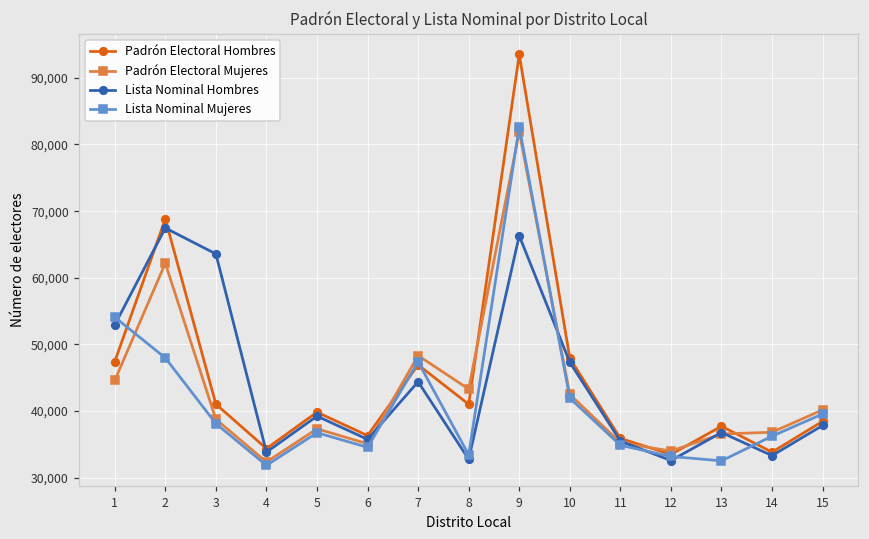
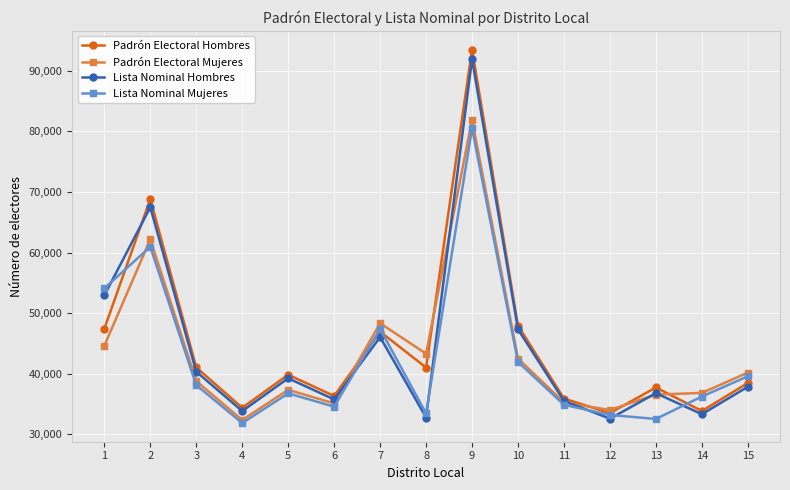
Lista Nominal Mujeres, 2: 48,000 -> 61,000
Lista Nominal Hombres, 3: 64,000 -> 40,000
Lista Nominal Hombres, 7: 44,000 -> 46,000
Lista Nominal Hombres, 9: 66,000 -> 92,000
Lista Nominal Mujeres, 9: 83,000 -> 81,000
